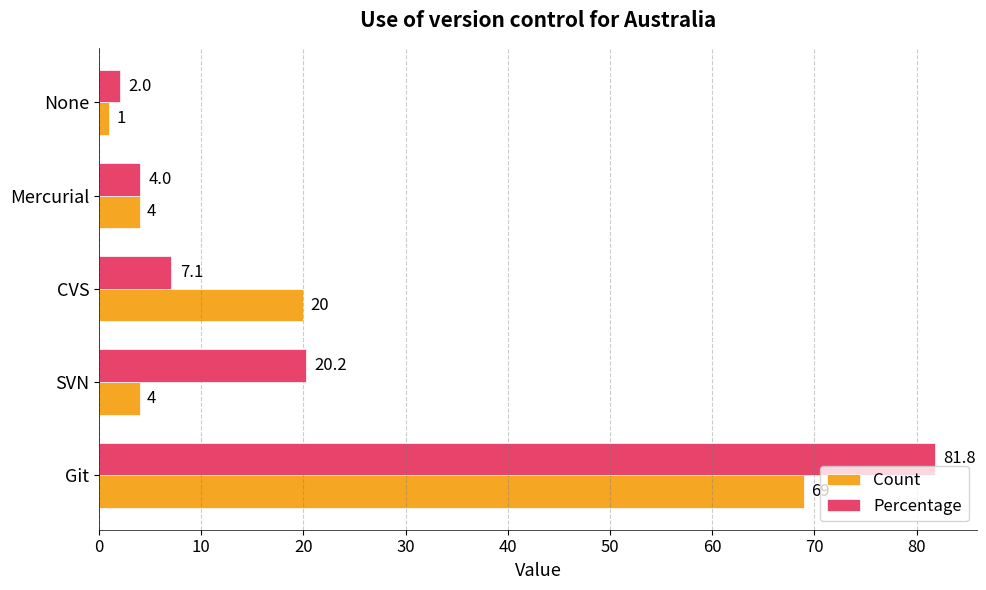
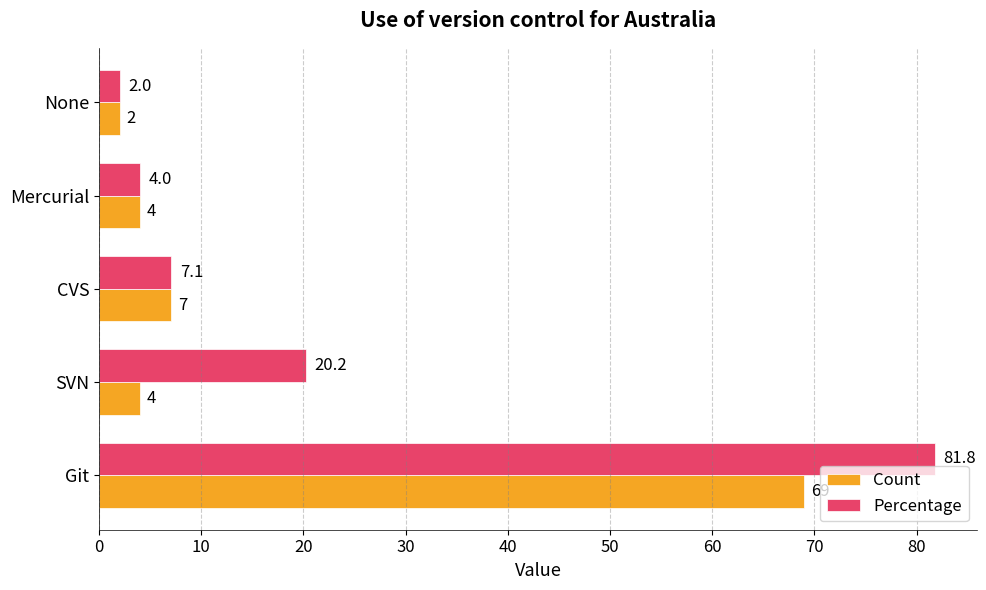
Count, None: 1 -> 2
Count, CVS: 20 -> 7
